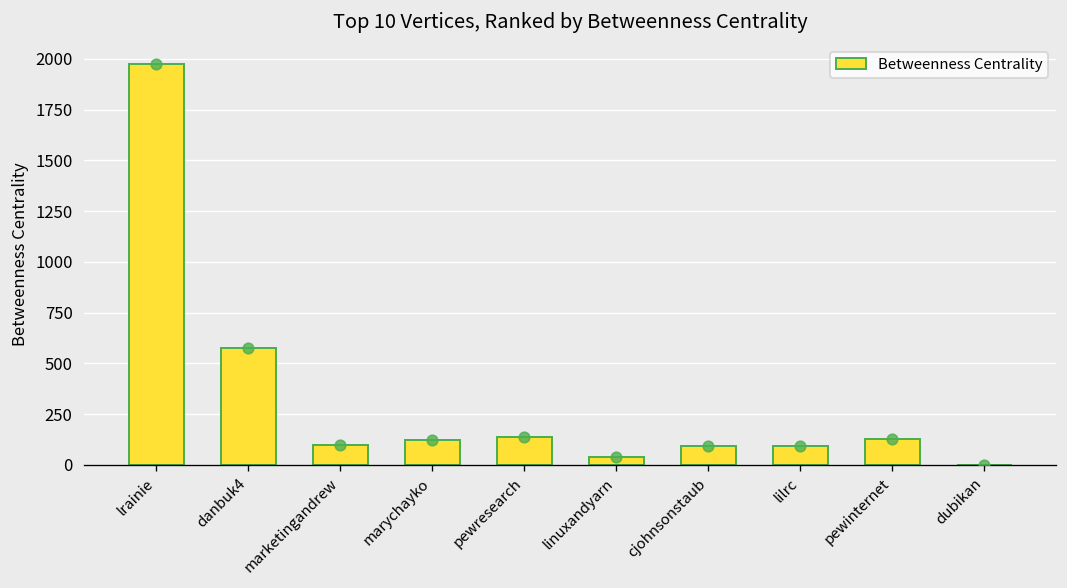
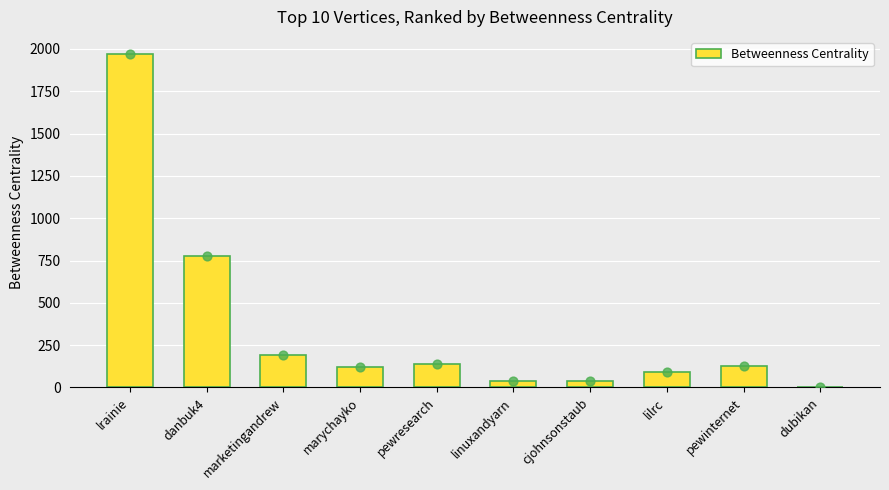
danbuk4: 570 -> 770
marketingandrew: 100 -> 190
cjohnsonstaub: 90 -> 40
